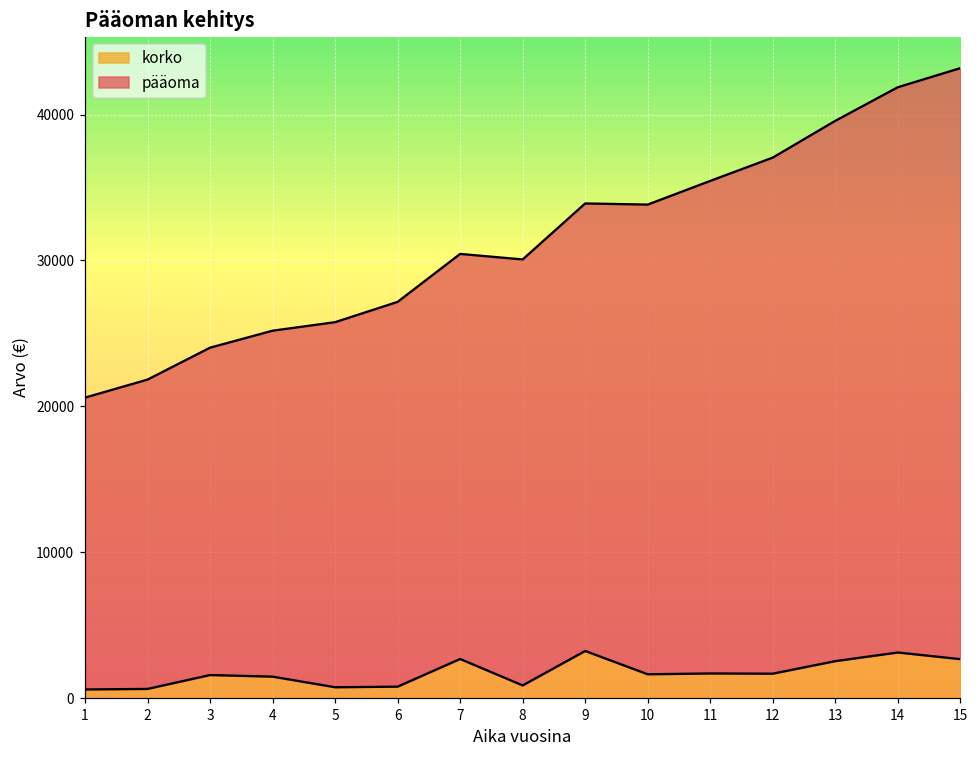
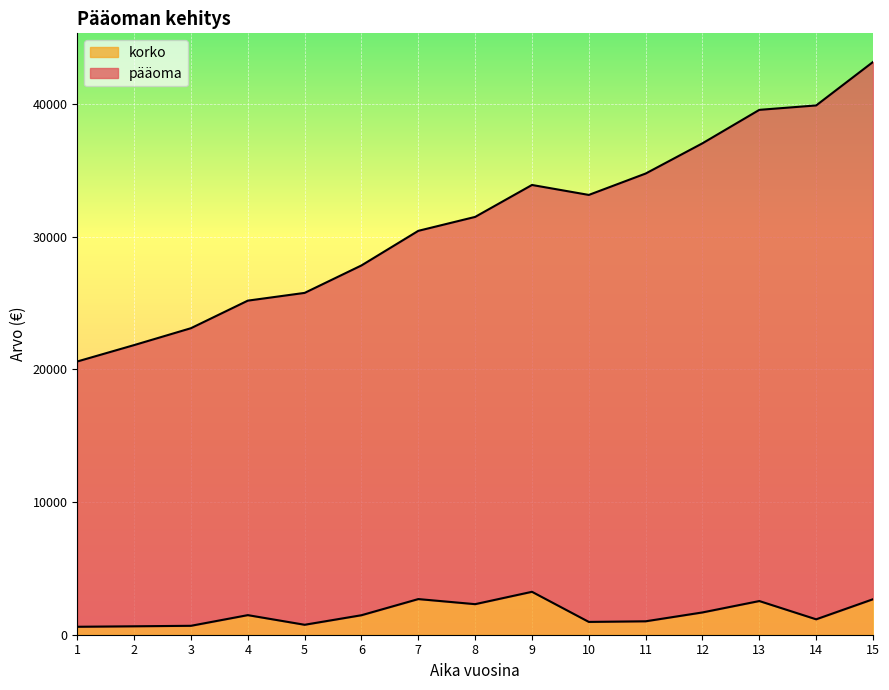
korko, 3: 1600 -> 700
korko, 6: 800 -> 1500
korko, 8: 900 -> 2300
korko, 10: 1600 -> 1000
korko, 11: 1700 -> 1000
korko, 14: 3100 -> 1200
